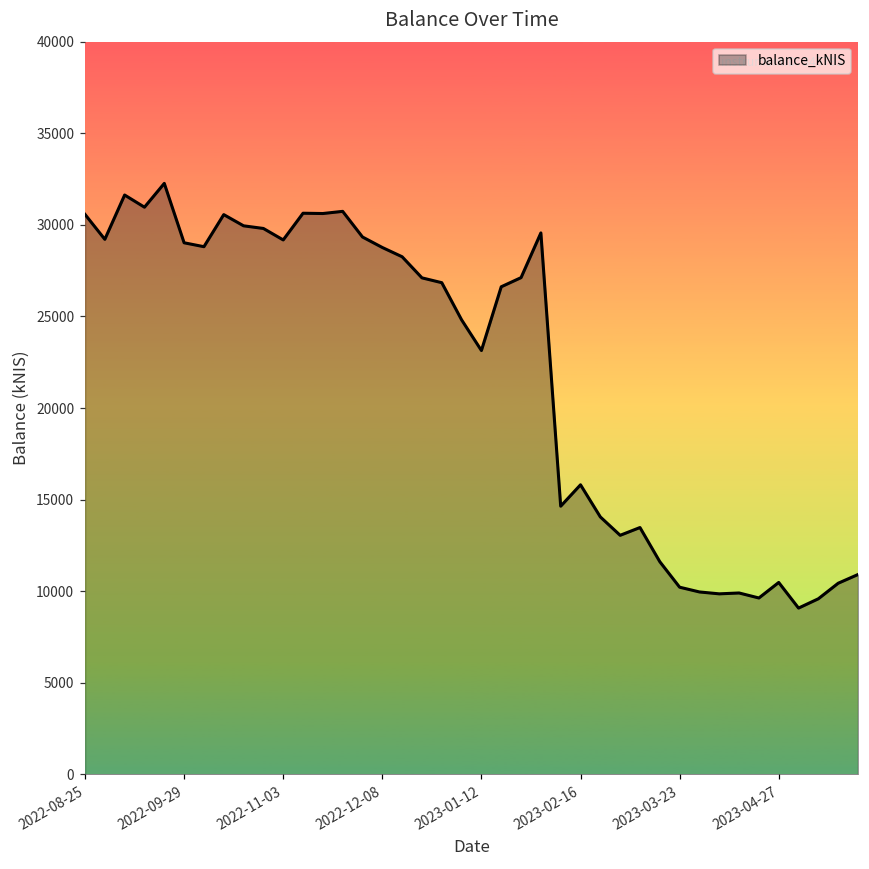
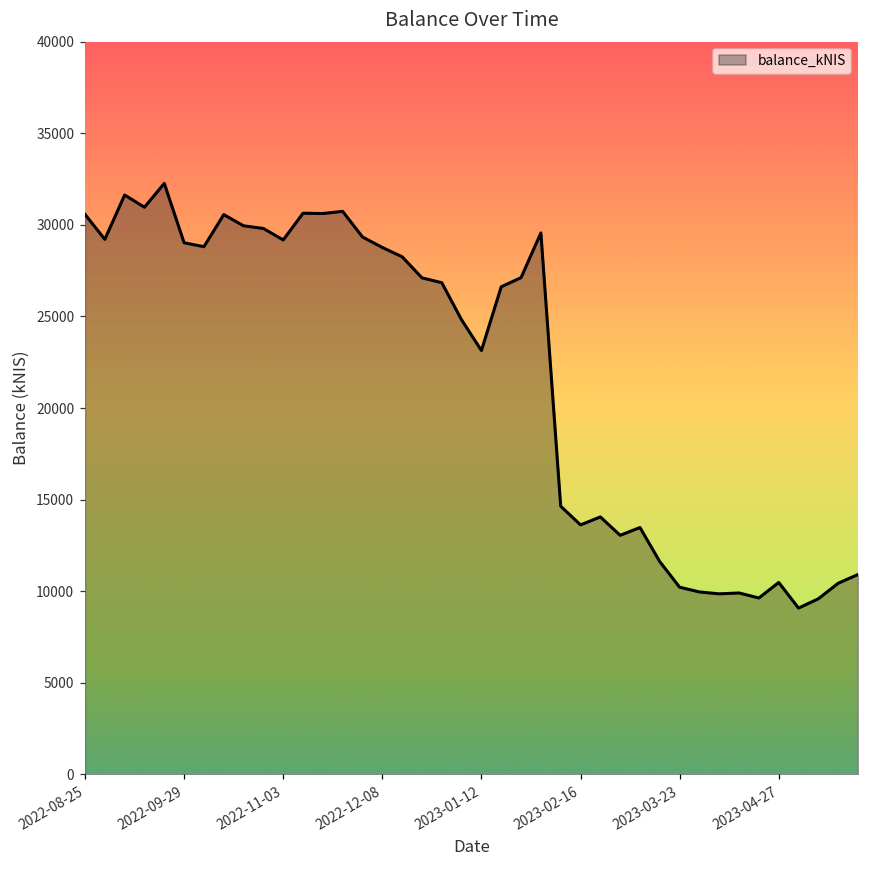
2023-02-16: 15800 -> 13600
